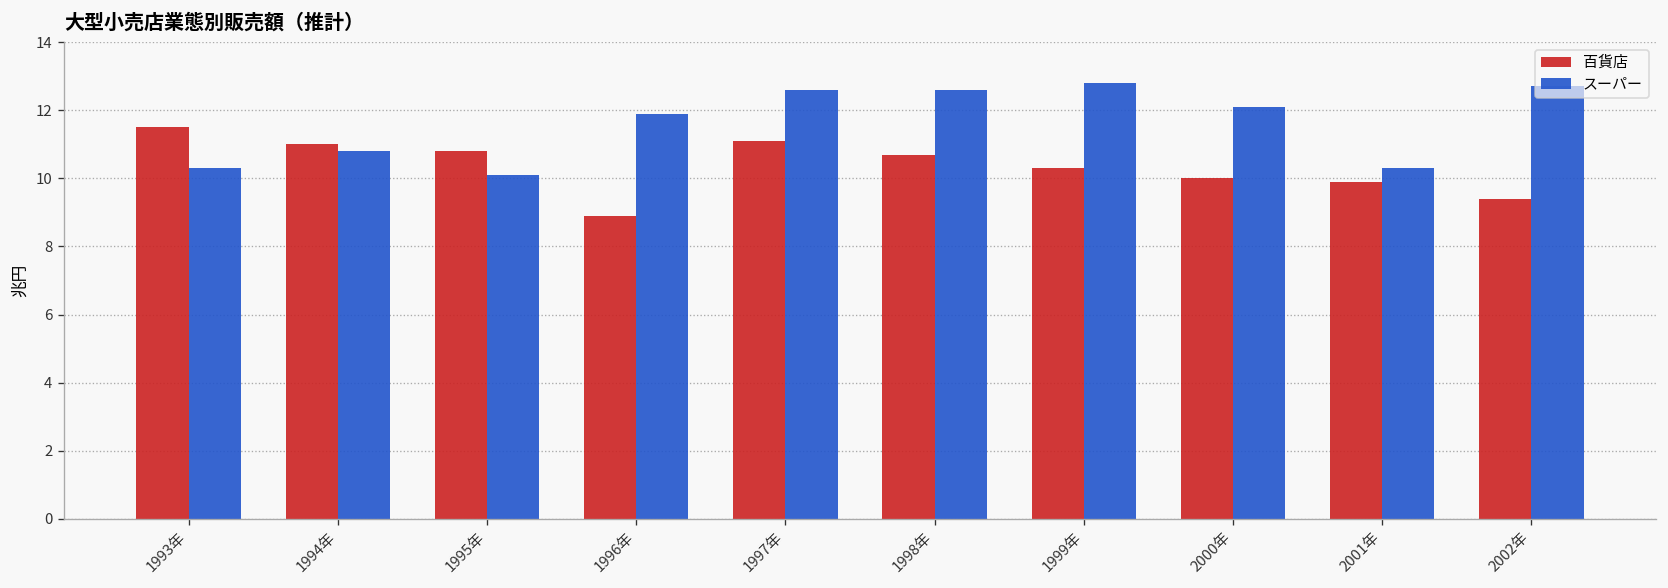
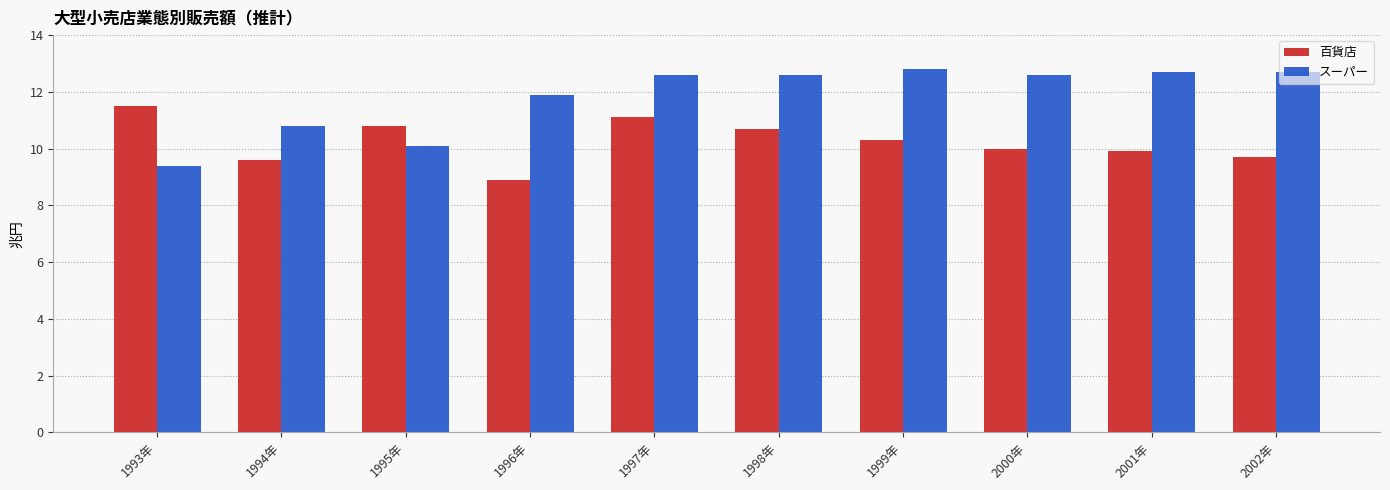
スーパー, 1993年: 10.3 -> 9.4
百貨店, 1994年: 11.0 -> 9.6
スーパー, 2000年: 12.1 -> 12.6
スーパー, 2001年: 10.3 -> 12.7
百貨店, 2002年: 9.4 -> 9.7
